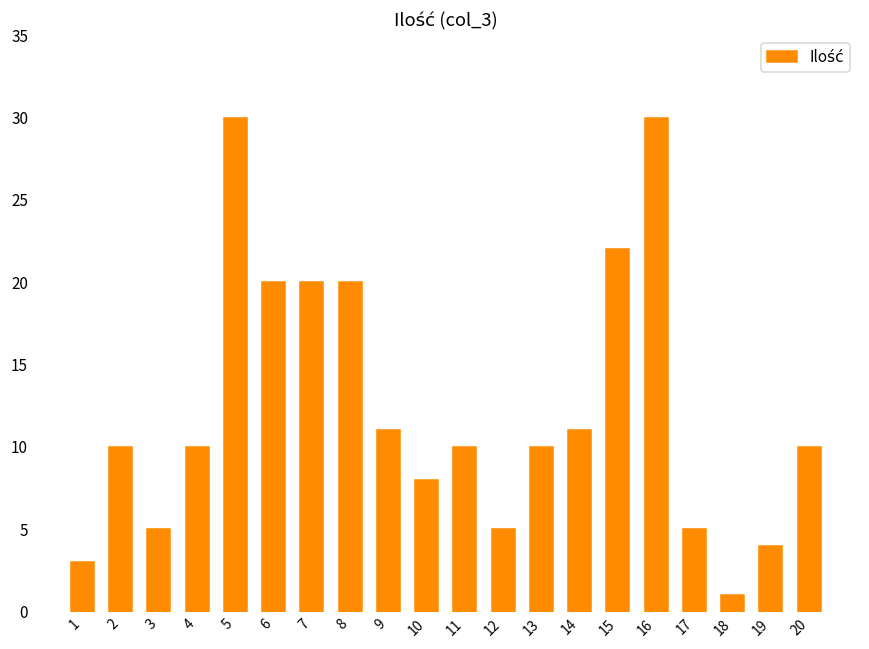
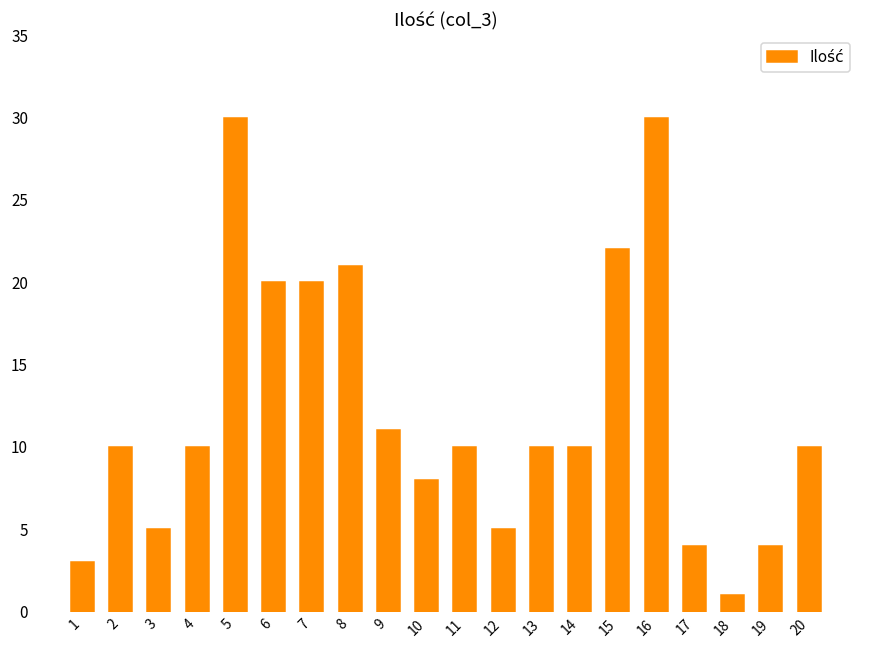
8: 20 -> 21
14: 11 -> 10
17: 5 -> 4
